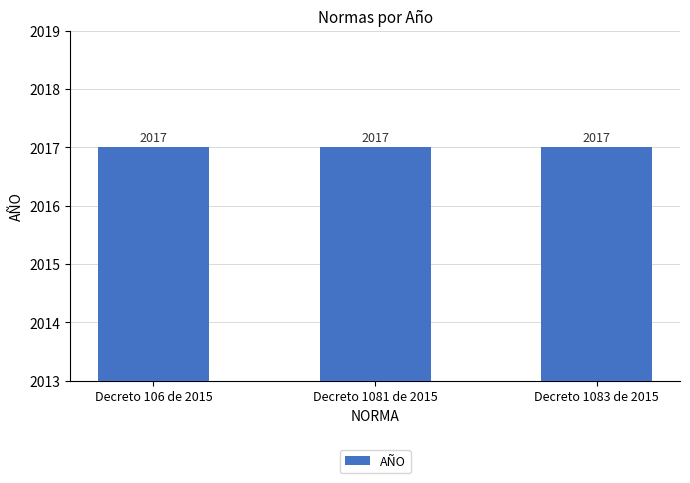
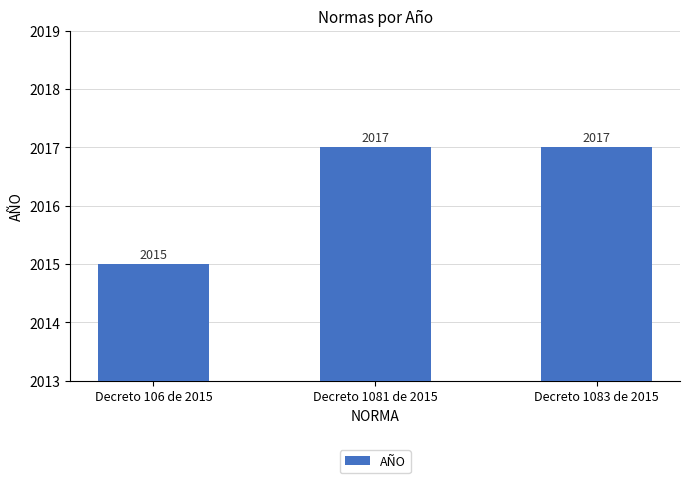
Decreto 106 de 2015: 2017 -> 2015
